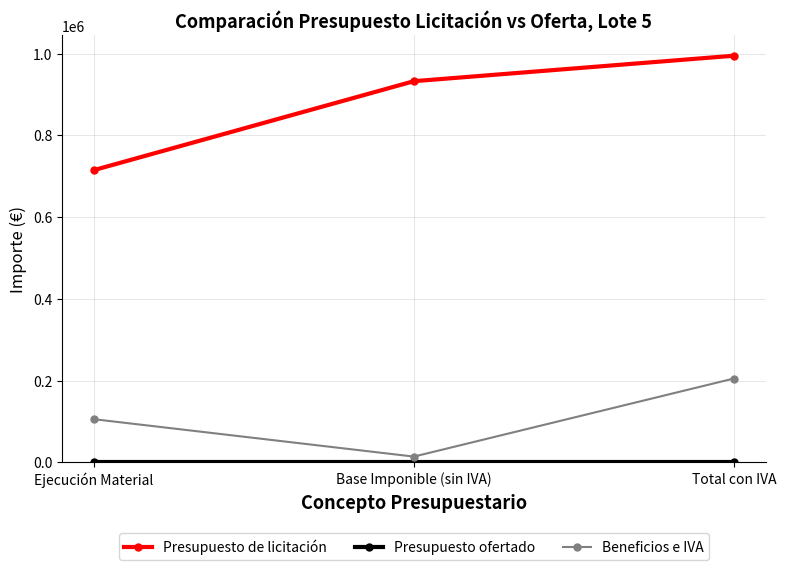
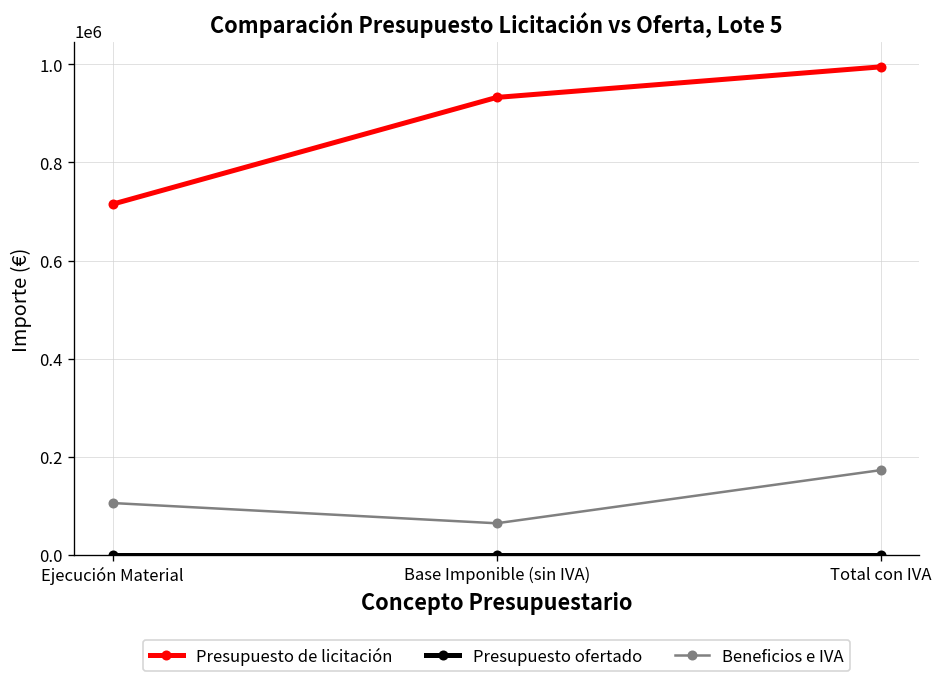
Beneficios e IVA, Base Imponible (sin IVA): 10000 -> 60000
Beneficios e IVA, Total con IVA: 210000 -> 170000
